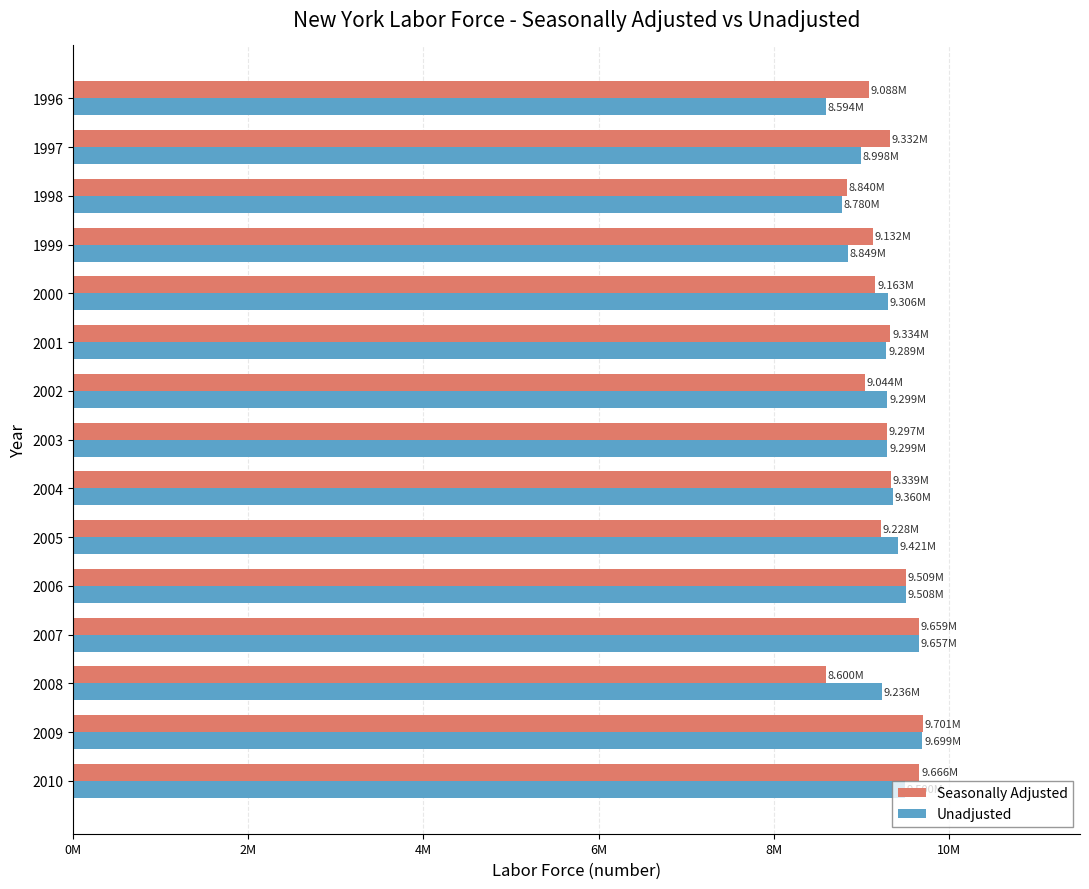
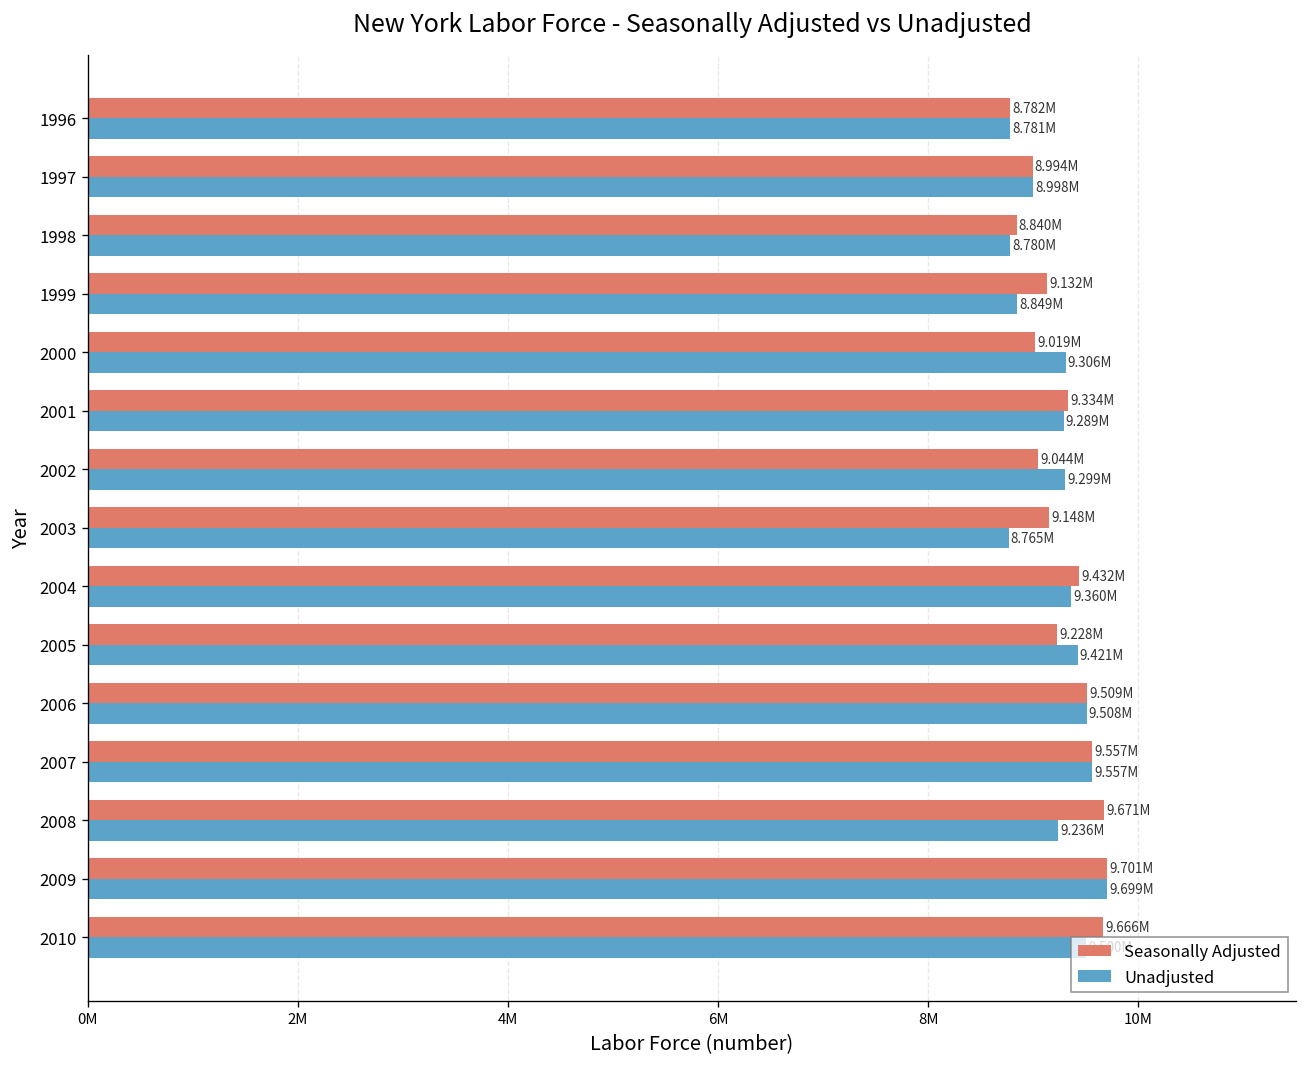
Seasonally Adjusted, 1996: 9.088M -> 8.782M
Unadjusted, 1996: 8.594M -> 8.781M
Seasonally Adjusted, 1997: 9.332M -> 8.994M
Seasonally Adjusted, 2000: 9.163M -> 9.019M
Seasonally Adjusted, 2003: 9.297M -> 9.148M
Unadjusted, 2003: 9.299M -> 8.765M
Seasonally Adjusted, 2004: 9.339M -> 9.432M
Seasonally Adjusted, 2007: 9.659M -> 9.557M
Unadjusted, 2007: 9.657M -> 9.557M
Seasonally Adjusted, 2008: 8.600M -> 9.671M
